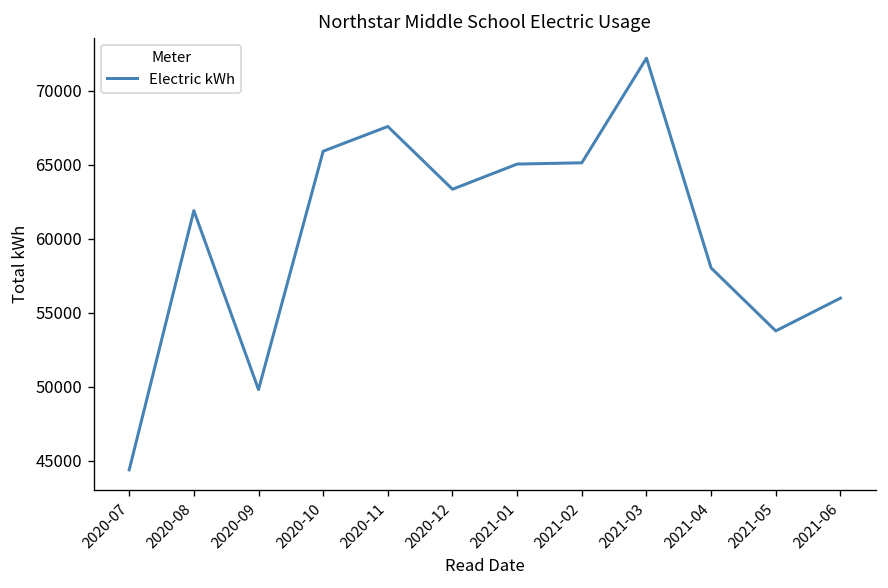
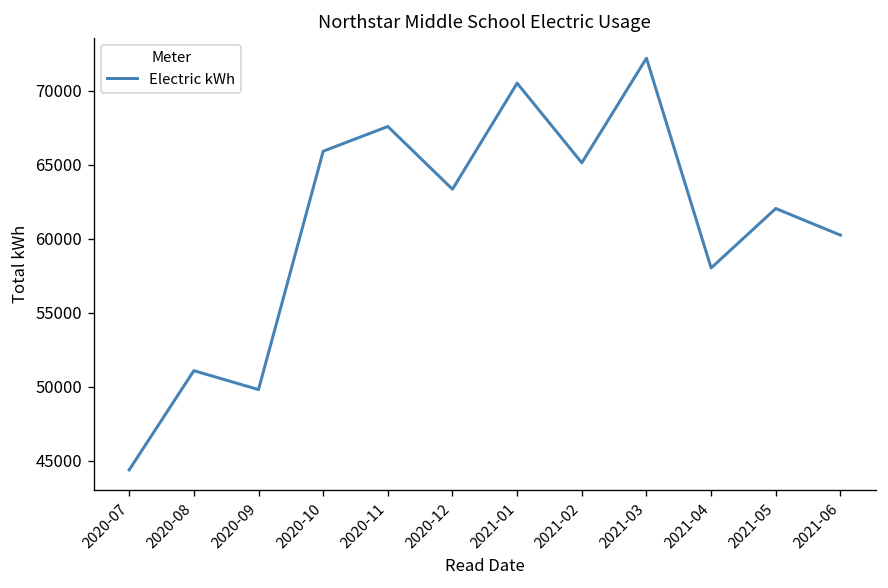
2020-08: 61900 -> 51100
2021-01: 65100 -> 70500
2021-05: 53800 -> 62100
2021-06: 56000 -> 60300
